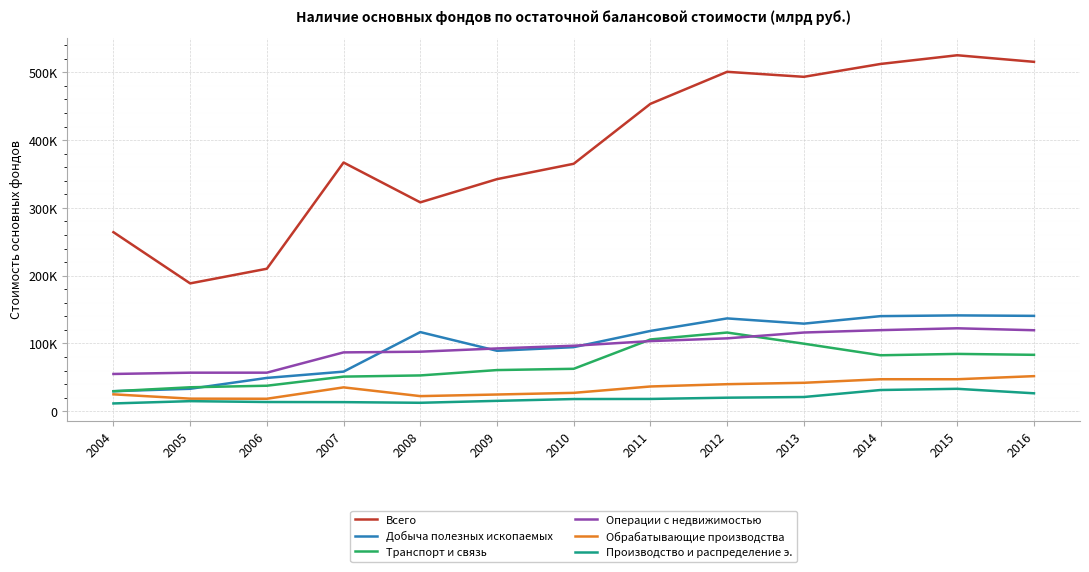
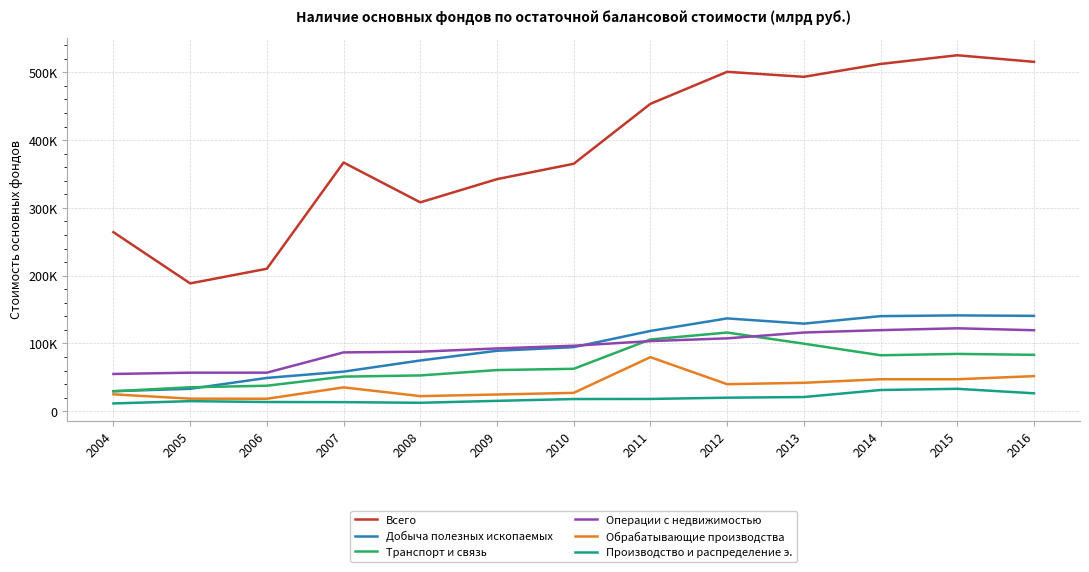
Добыча полезных ископаемых, 2008: 120000 -> 70000
Обрабатывающие производства, 2011: 40000 -> 80000
